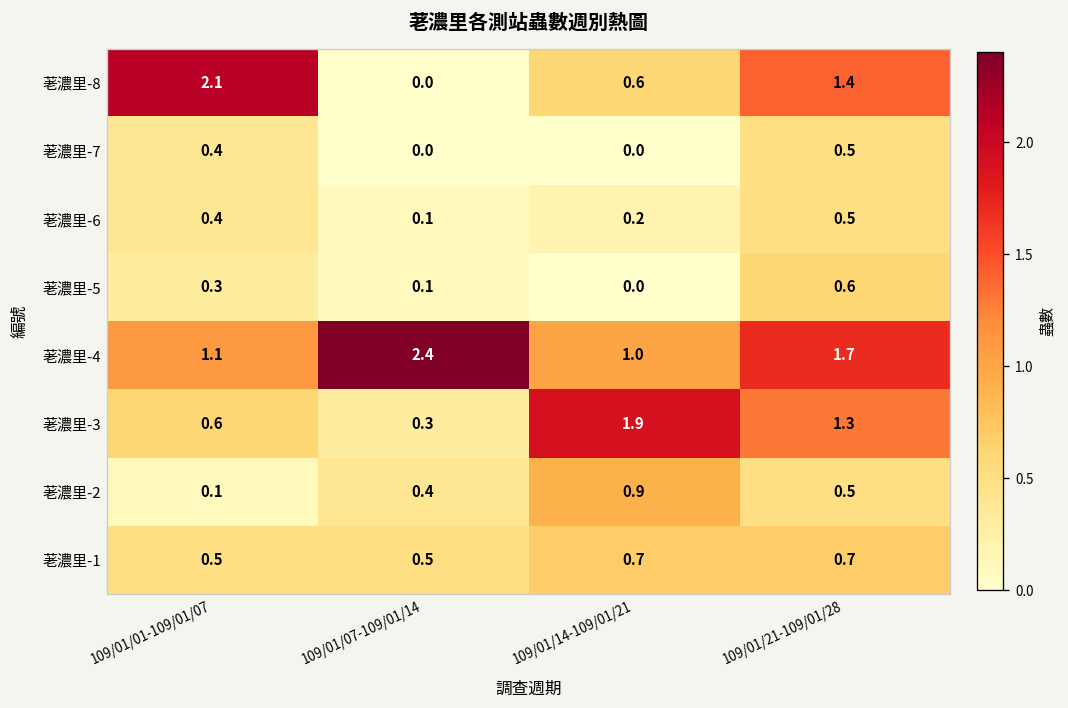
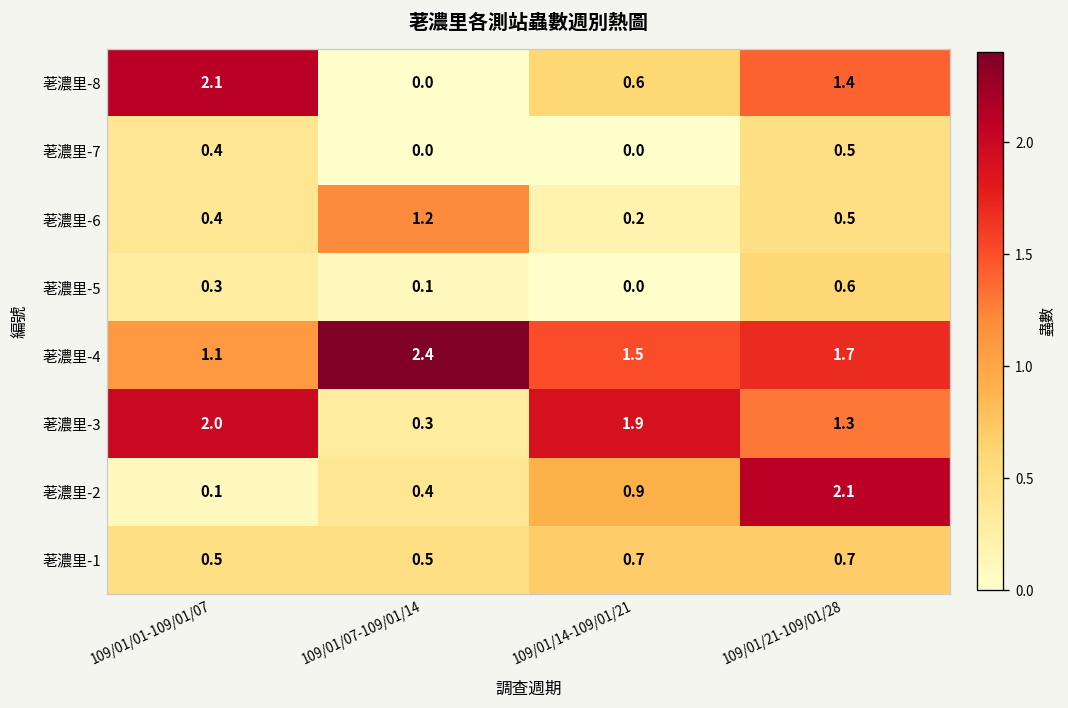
荖濃里-6, 109/01/07-109/01/14: 0.1 -> 1.2
荖濃里-4, 109/01/14-109/01/21: 1.0 -> 1.5
荖濃里-3, 109/01/01-109/01/07: 0.6 -> 2.0
荖濃里-2, 109/01/21-109/01/28: 0.5 -> 2.1
